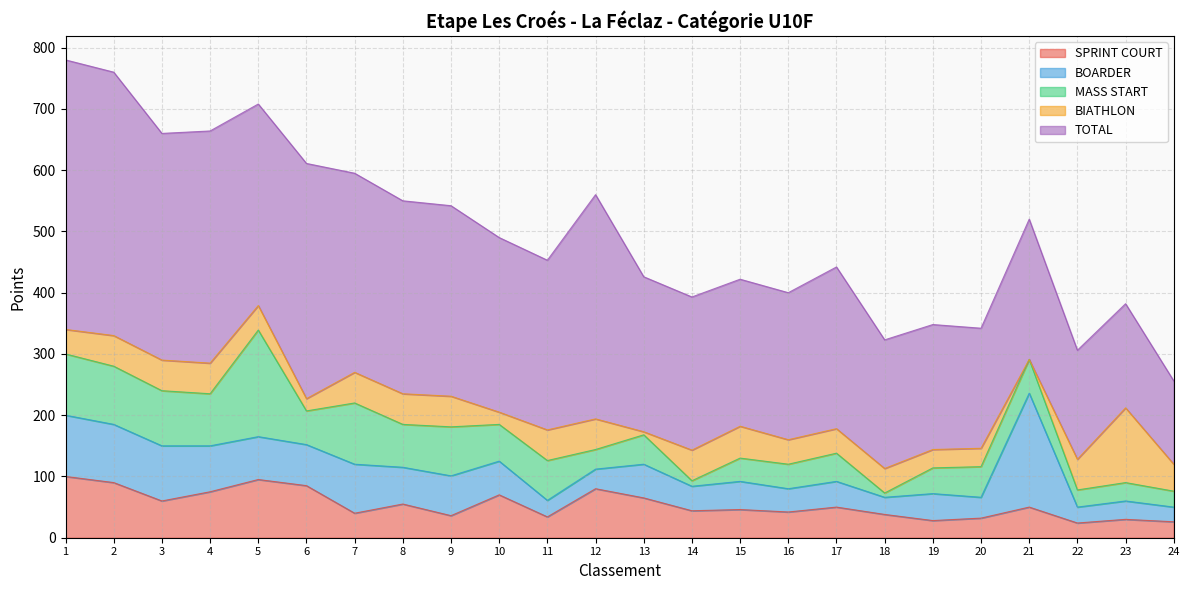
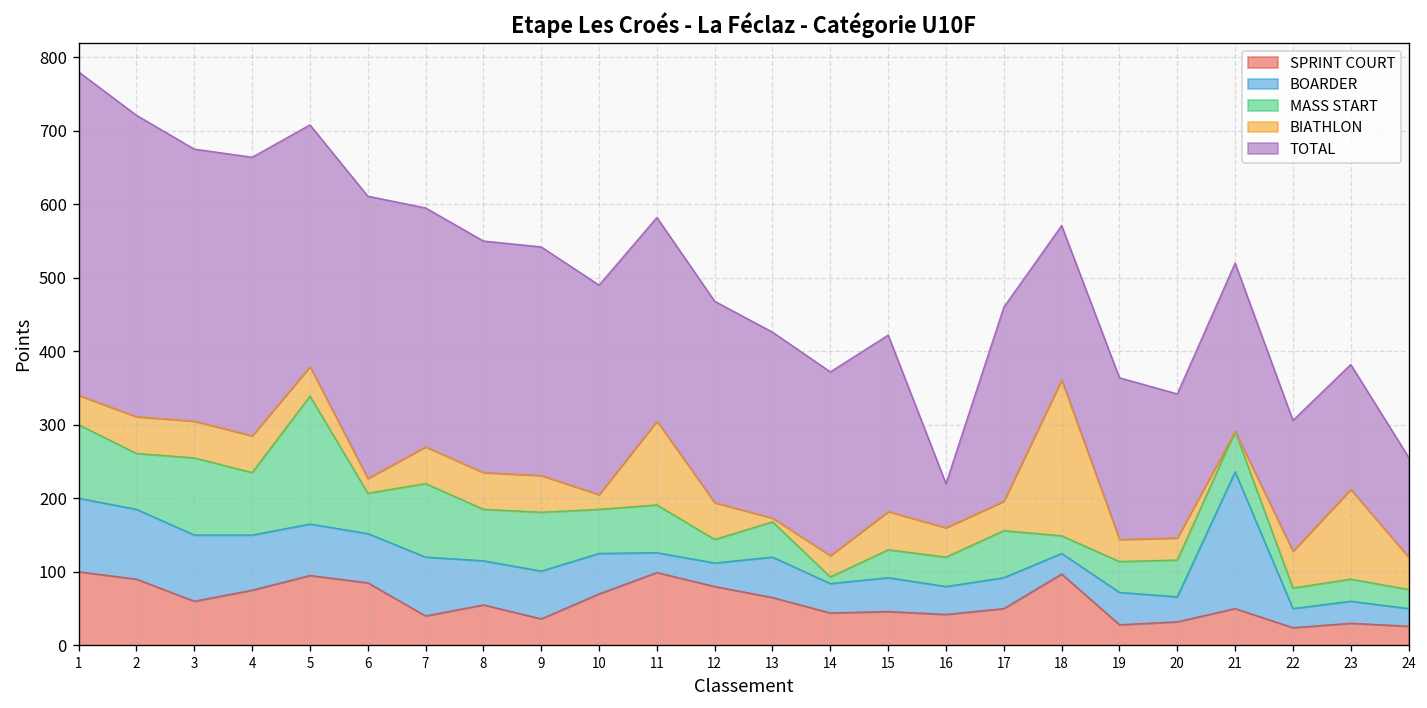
MASS START, 2: 100 -> 80
TOTAL, 2: 430 -> 410
MASS START, 3: 90 -> 110
SPRINT COURT, 11: 30 -> 100
BIATHLON, 11: 50 -> 110
TOTAL, 12: 370 -> 270
BIATHLON, 14: 50 -> 30
TOTAL, 16: 240 -> 60
MASS START, 17: 50 -> 60
SPRINT COURT, 18: 40 -> 100
MASS START, 18: 10 -> 20
BIATHLON, 18: 40 -> 210
TOTAL, 19: 200 -> 220
